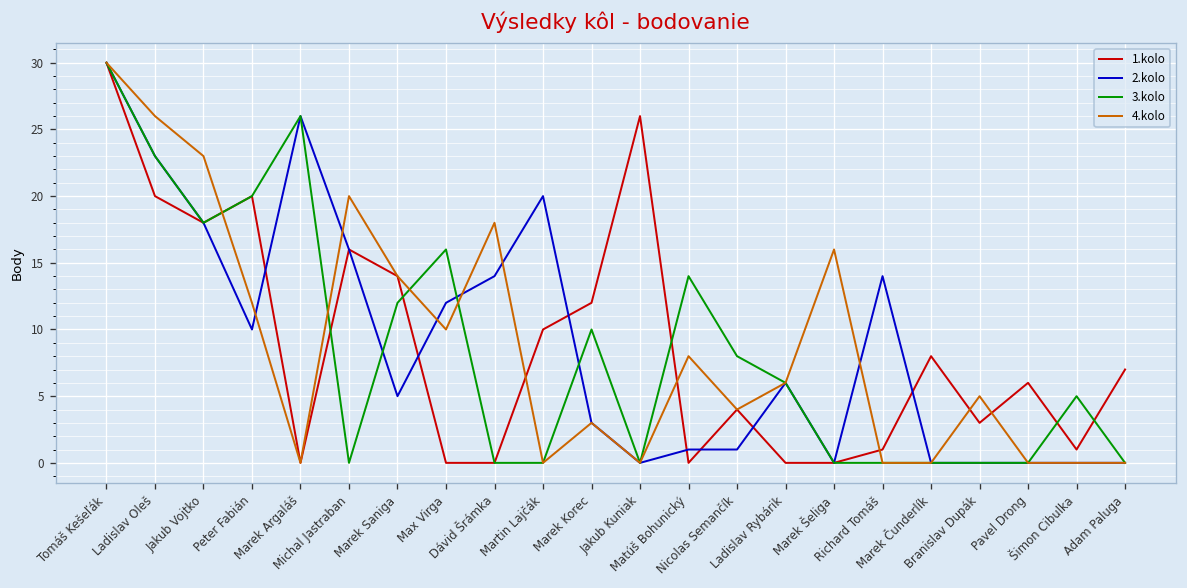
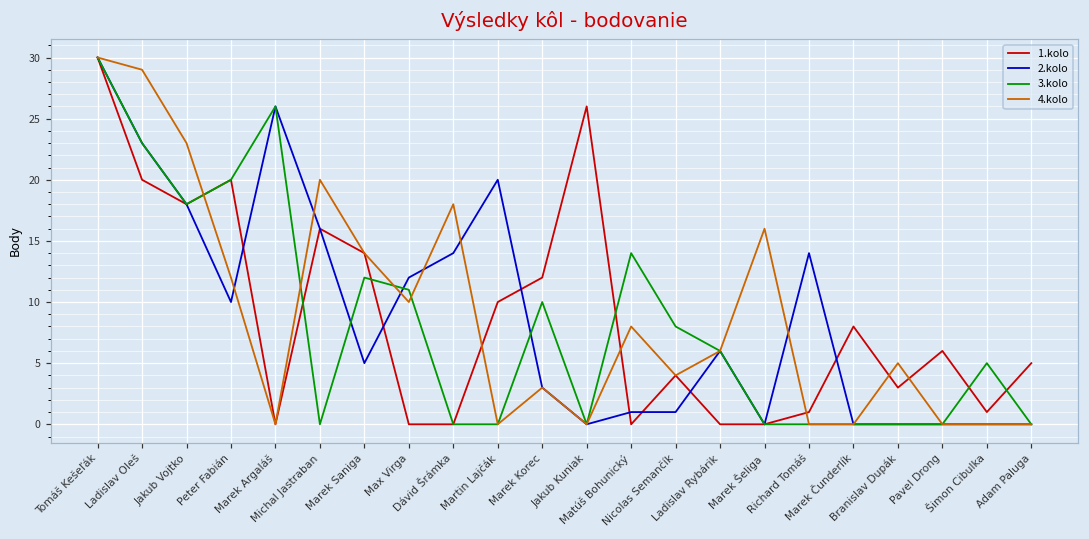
4.kolo, Ladislav Oleš: 26 -> 29
3.kolo, Max Virga: 16 -> 11
1.kolo, Adam Paluga: 7 -> 5
